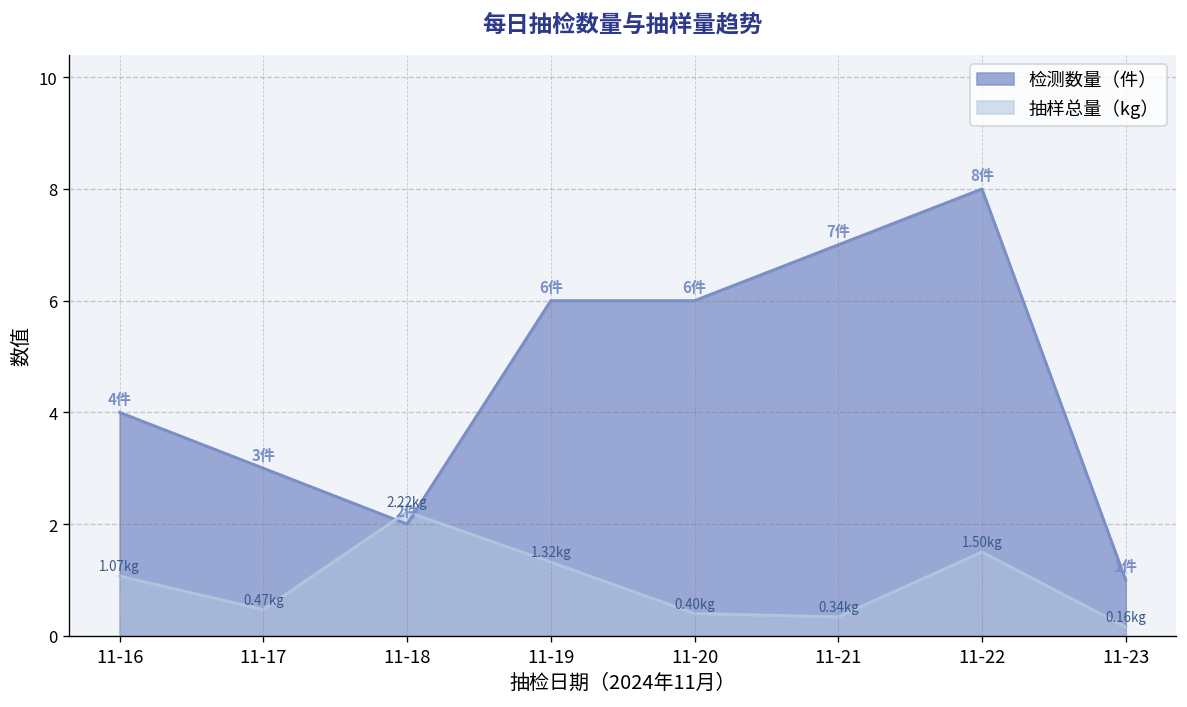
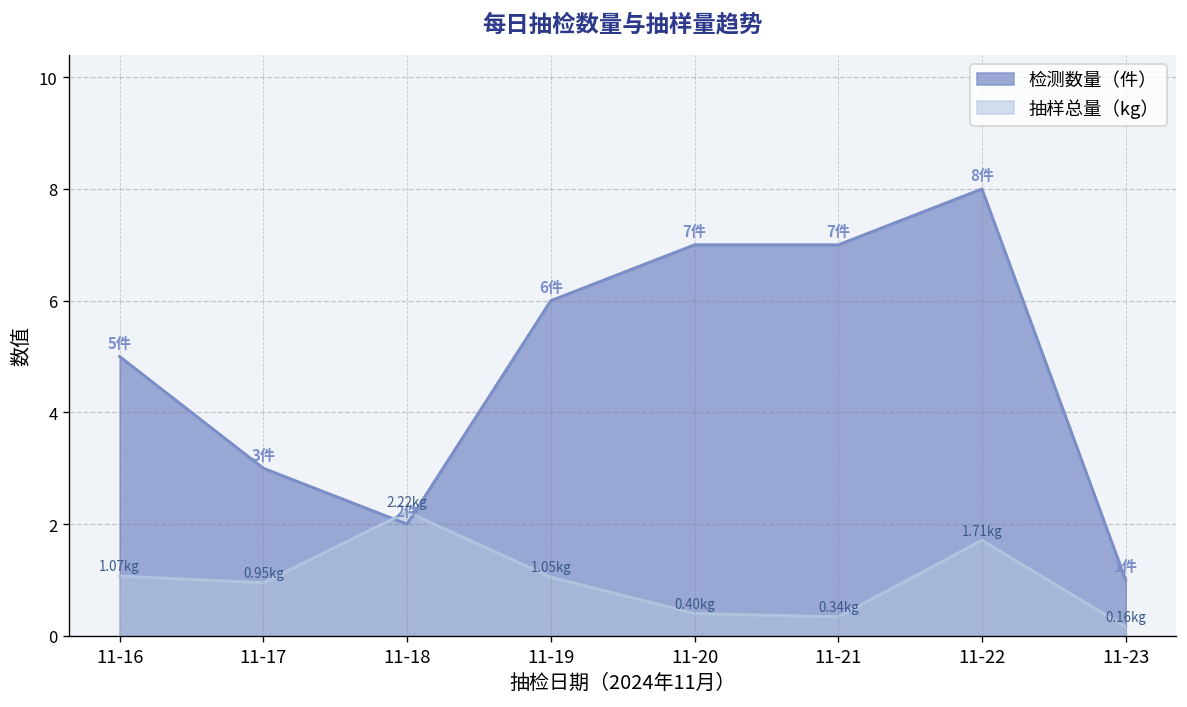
检测数量（件）, 11-16: 4件 -> 5件
抽样总量（kg）, 11-17: 0.47 -> 0.95
抽样总量（kg）, 11-19: 1.32 -> 1.05
检测数量（件）, 11-20: 6件 -> 7件
抽样总量（kg）, 11-22: 1.50 -> 1.71
